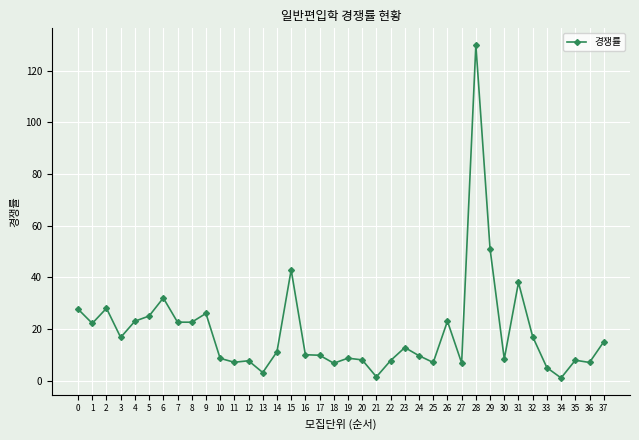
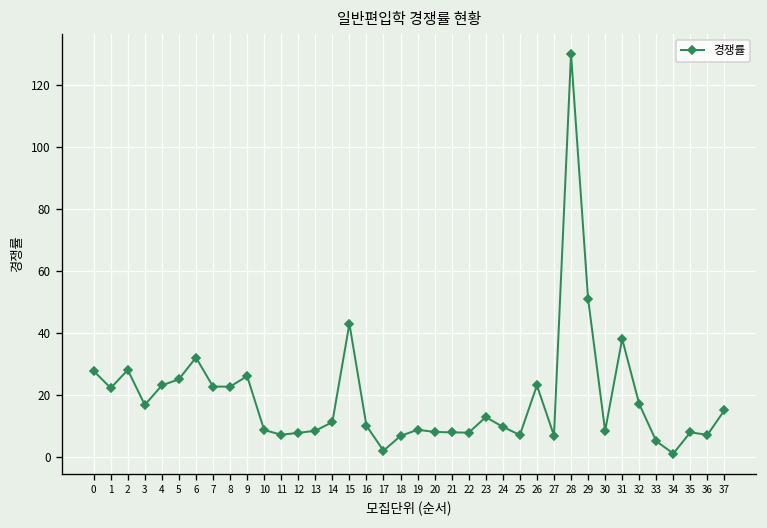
13: 3 -> 8
17: 10 -> 2
21: 1 -> 8
